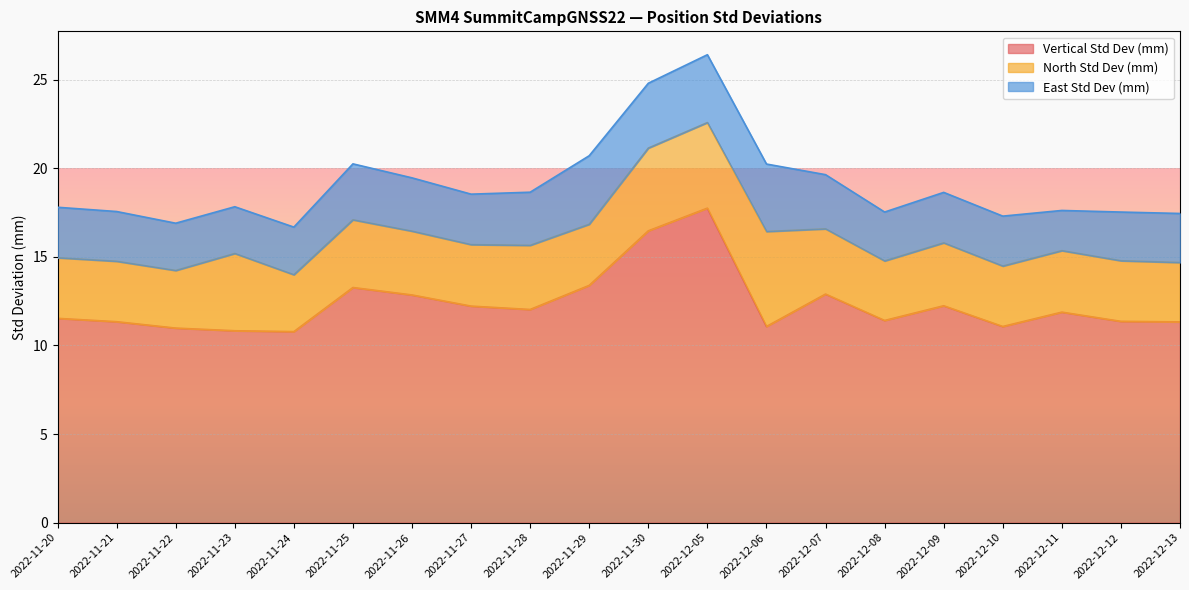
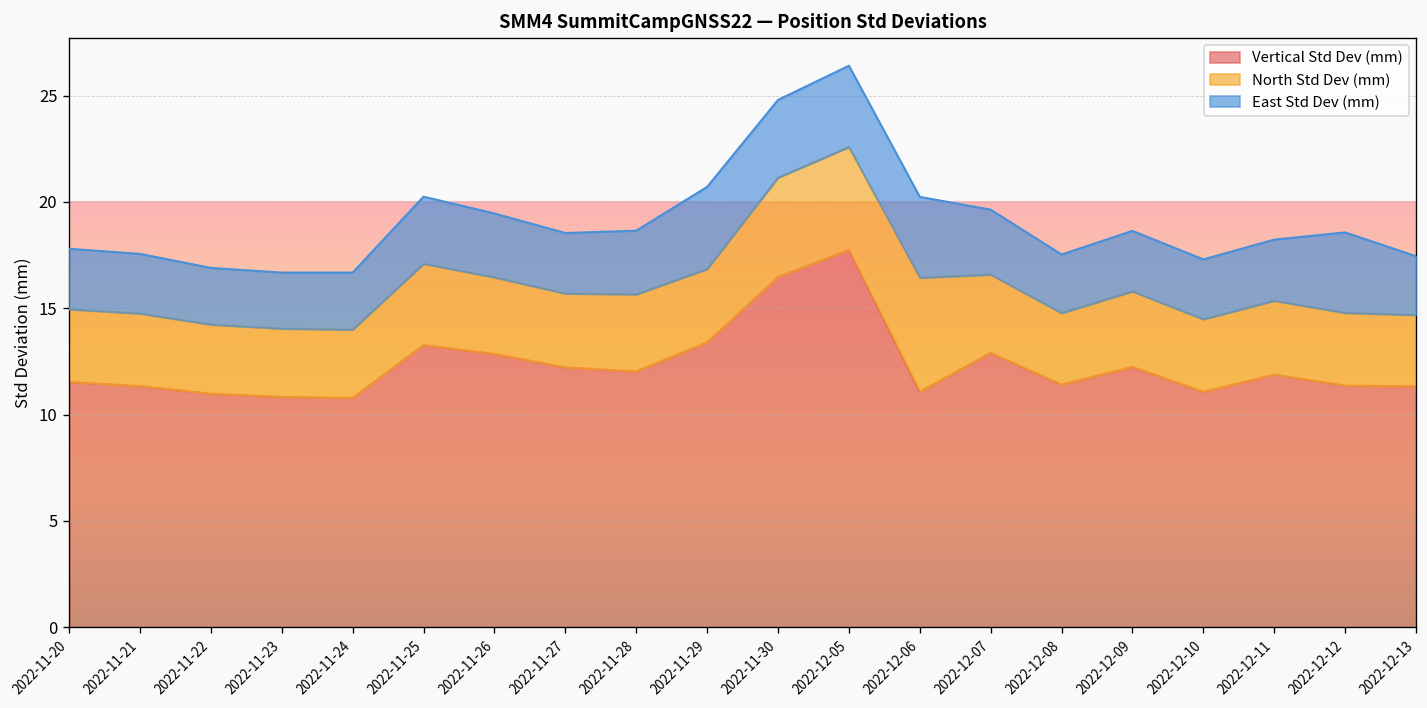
North Std Dev (mm), 2022-11-23: 4.4 -> 3.2
East Std Dev (mm), 2022-12-11: 2.3 -> 2.9
East Std Dev (mm), 2022-12-12: 2.8 -> 3.8
